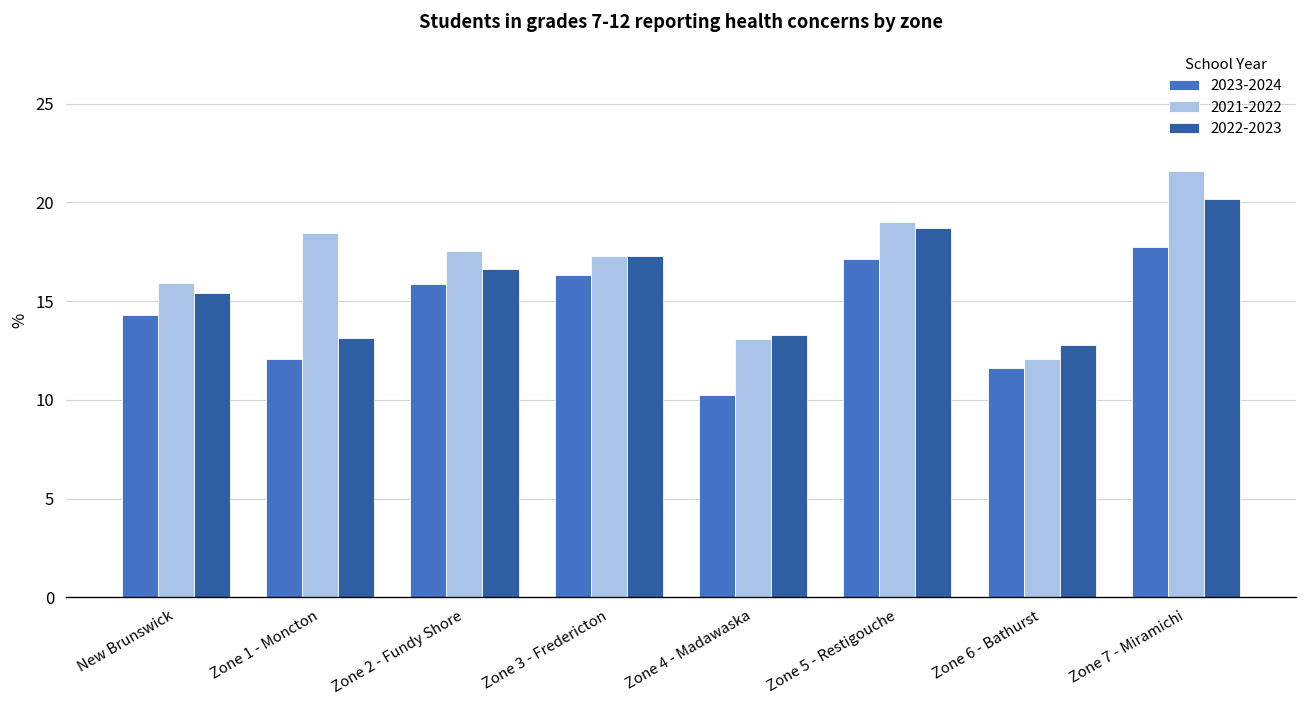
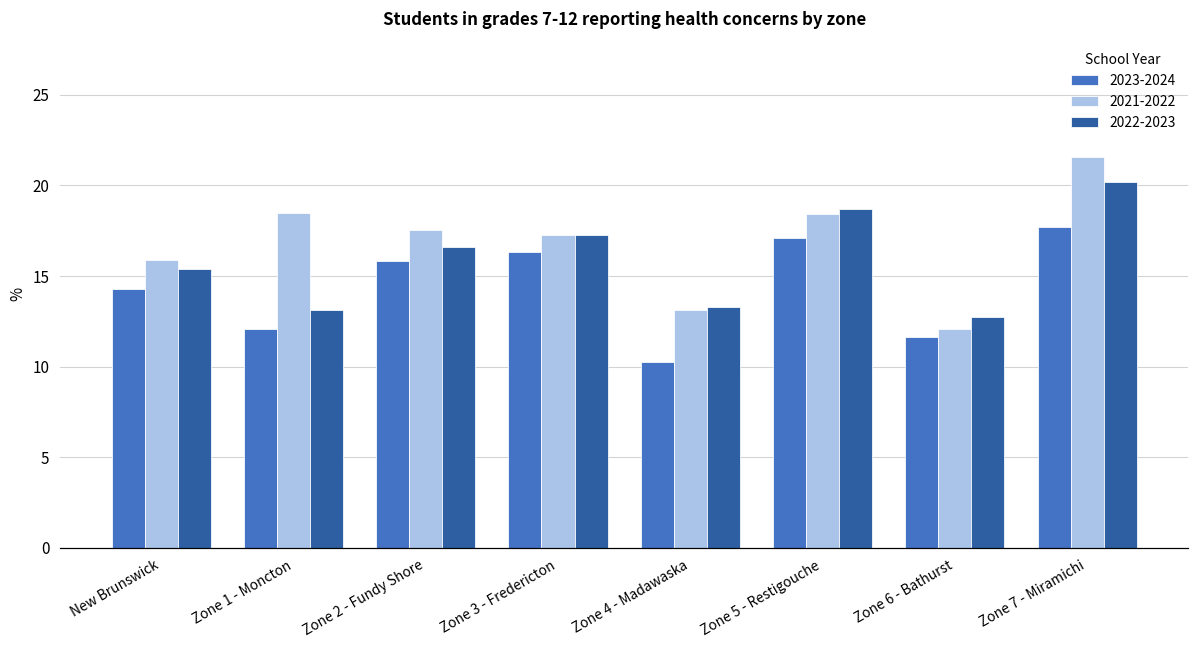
2021-2022, Zone 5 - Restigouche: 19.0 -> 18.4
